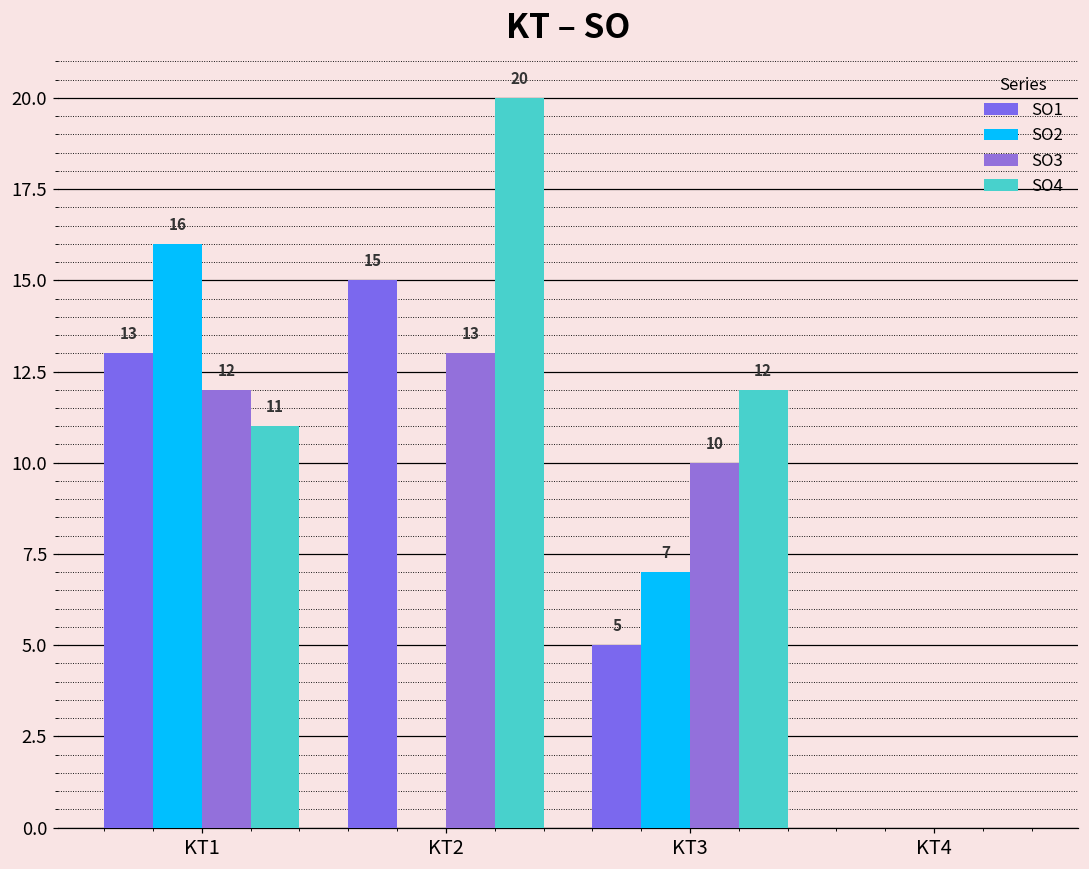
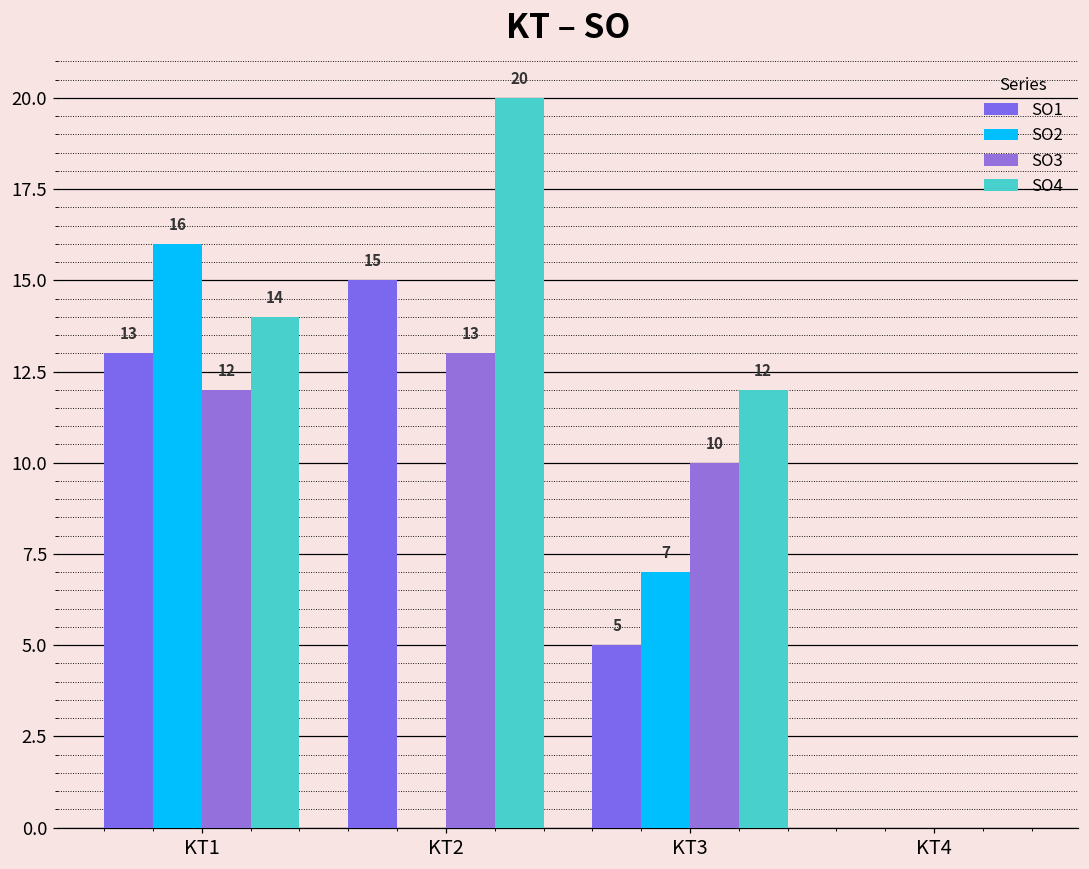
SO4, KT1: 11 -> 14
